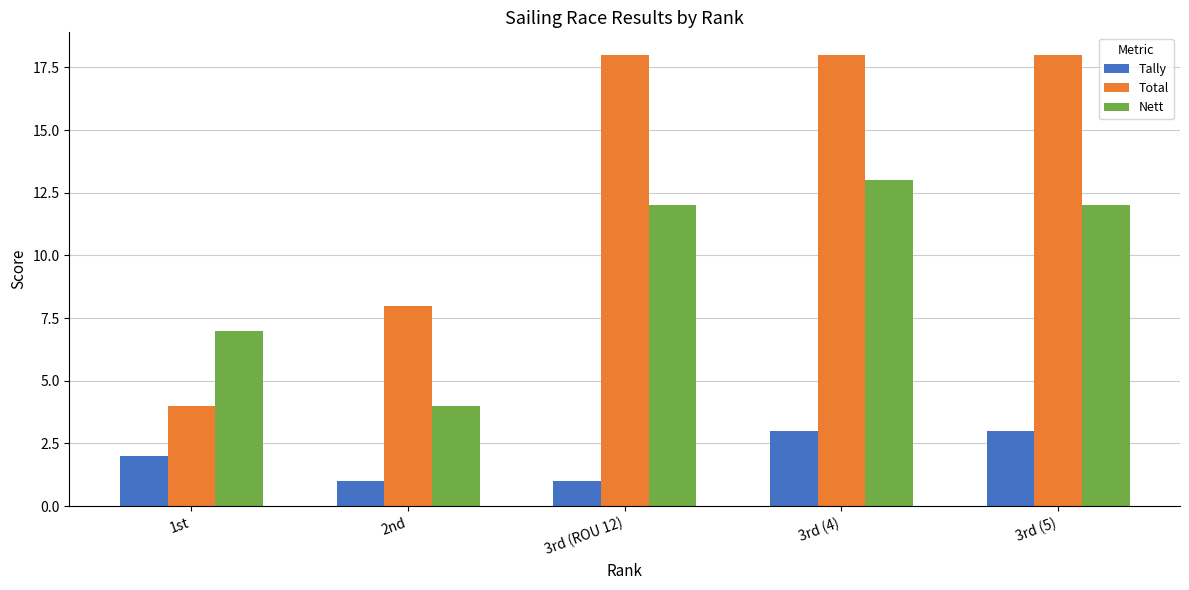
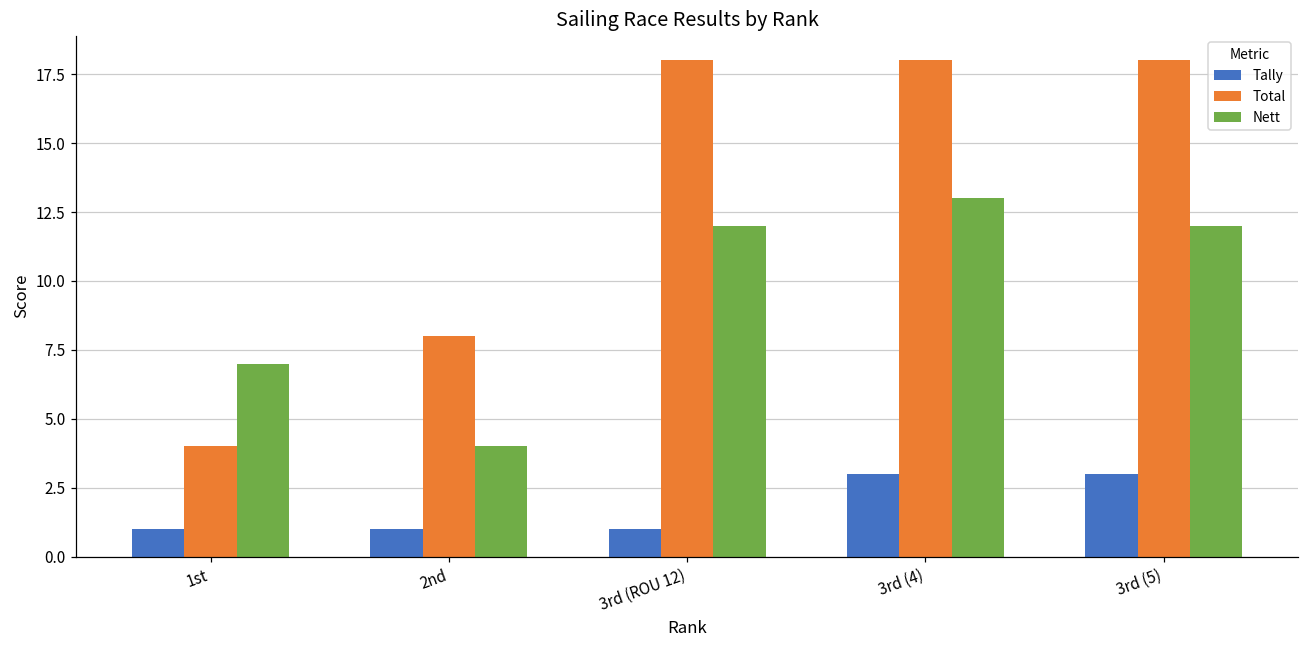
Tally, 1st: 2 -> 1
